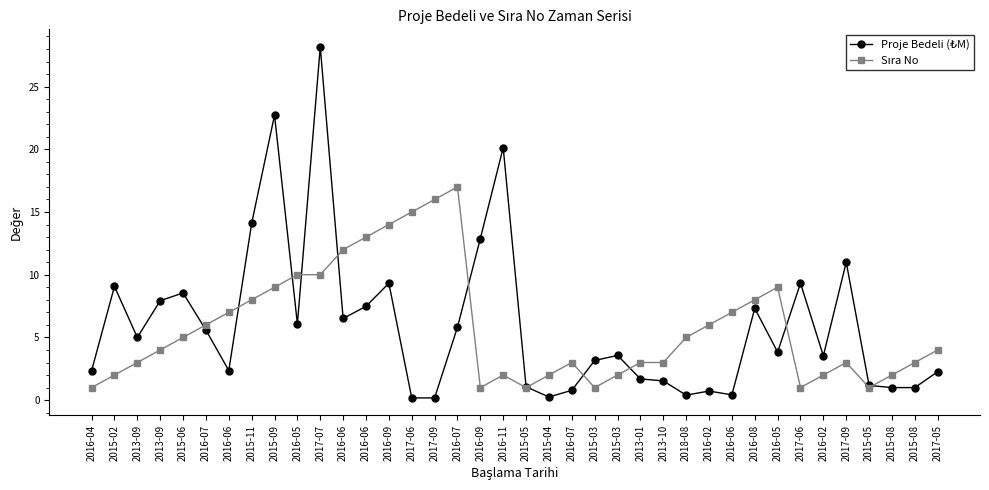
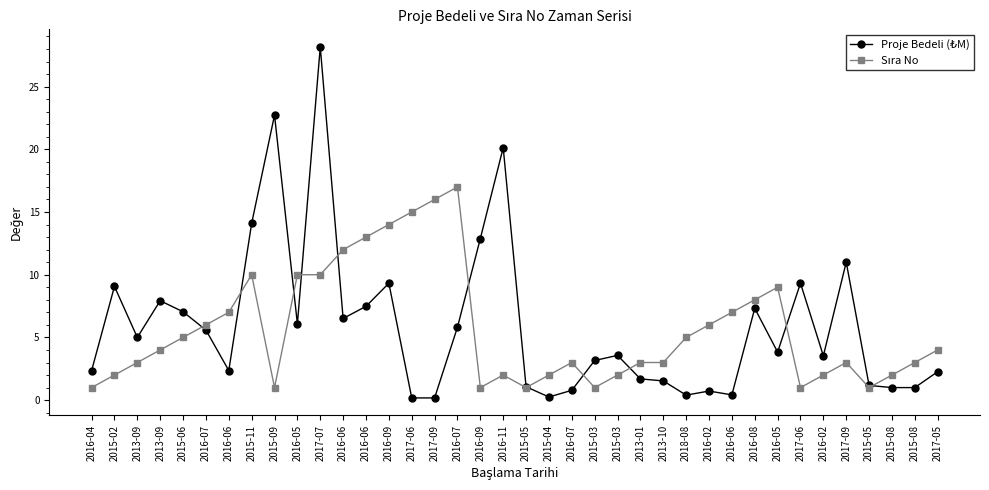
Proje Bedeli (₺M), 2015-06: 8.5 -> 7.0
Sıra No, 2015-11: 8 -> 10
Sıra No, 2015-09: 9 -> 1
